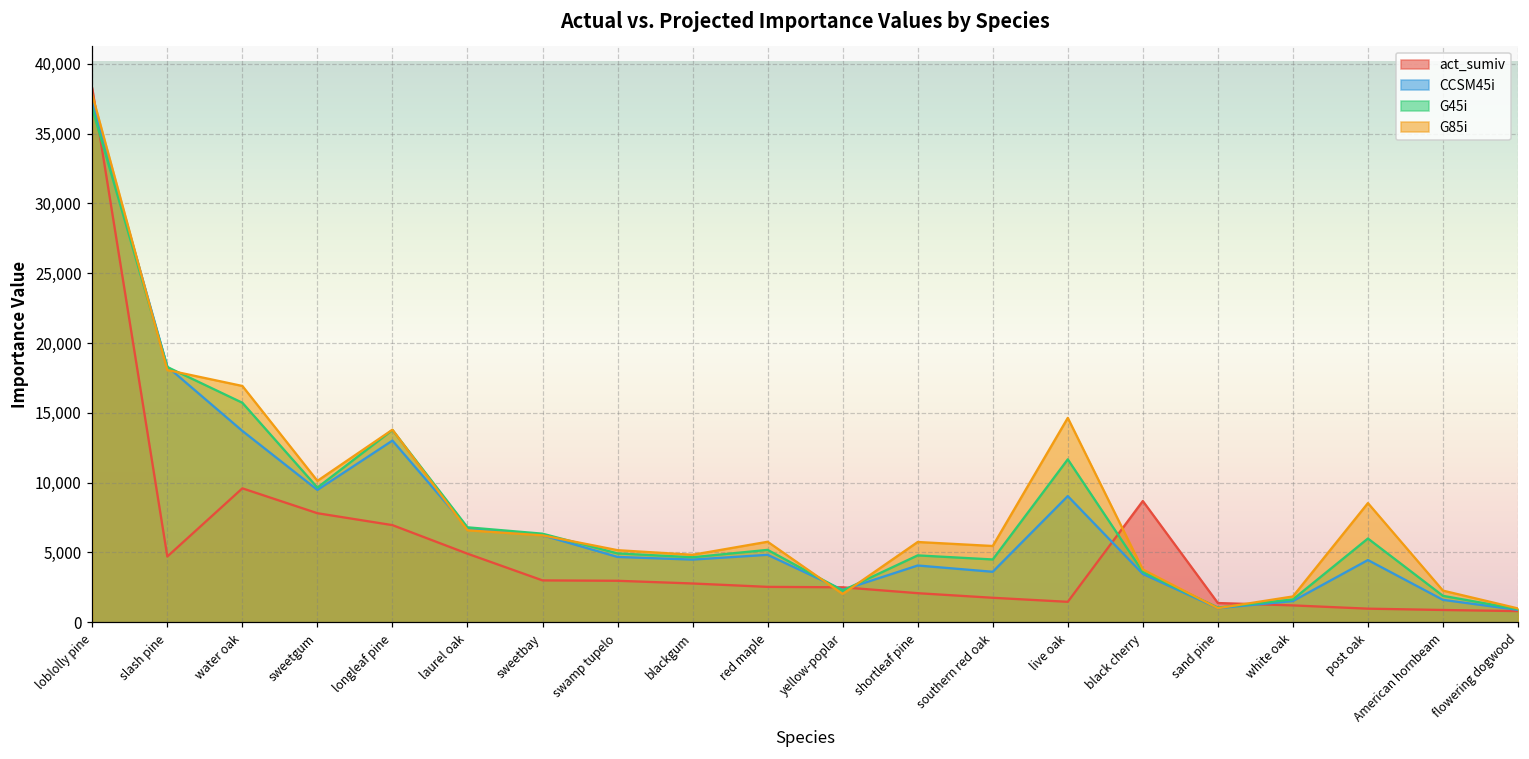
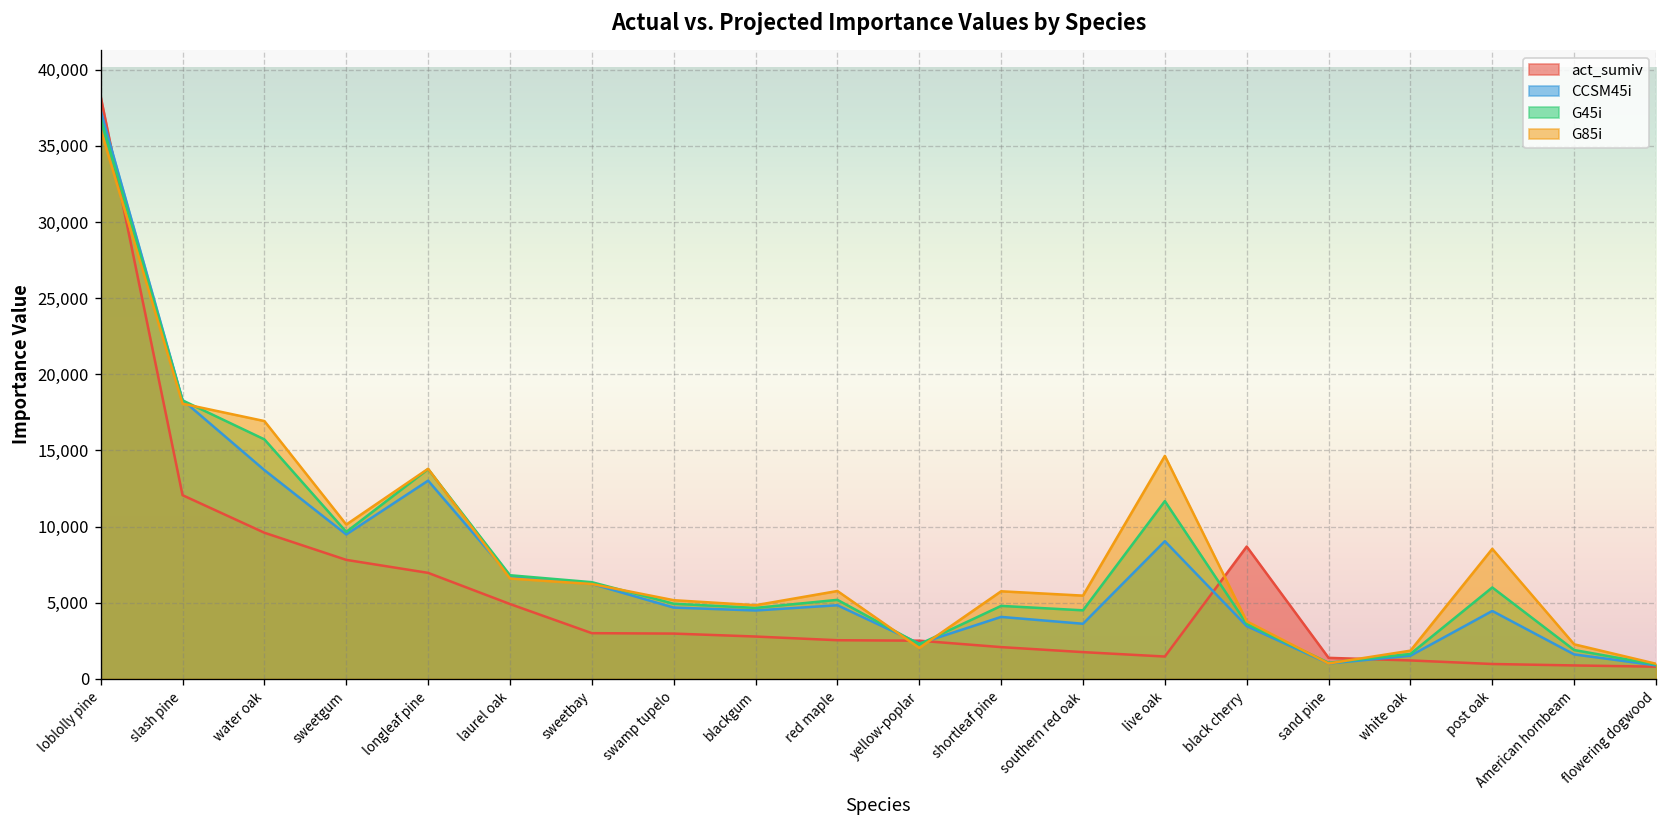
G85i, loblolly pine: 37,800 -> 36,100
act_sumiv, slash pine: 4,700 -> 12,100
